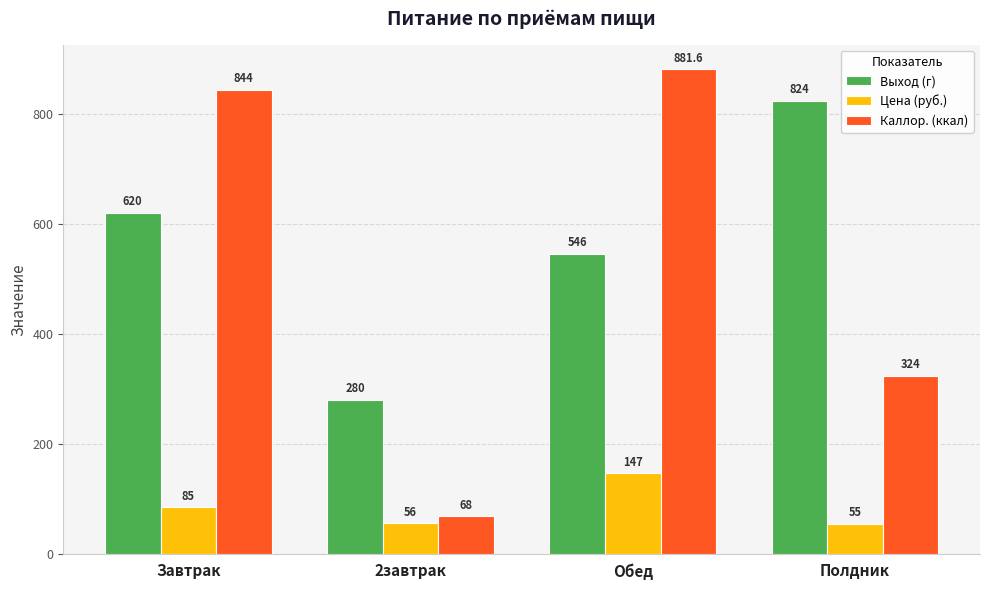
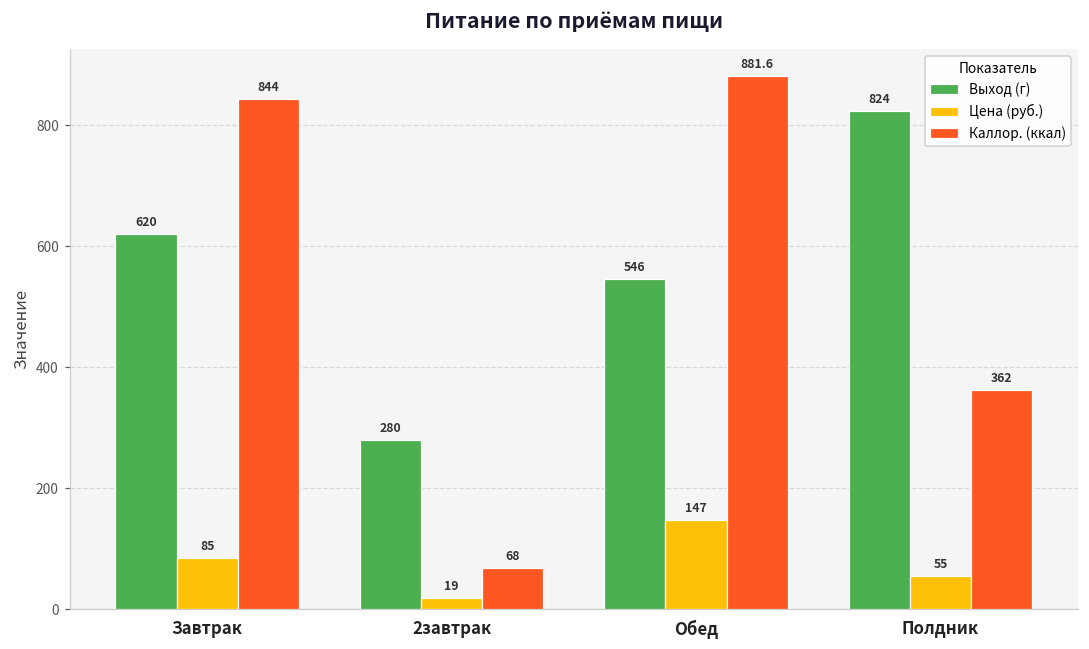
Цена (руб.), 2завтрак: 56 -> 19
Каллор. (ккал), Полдник: 324 -> 362
